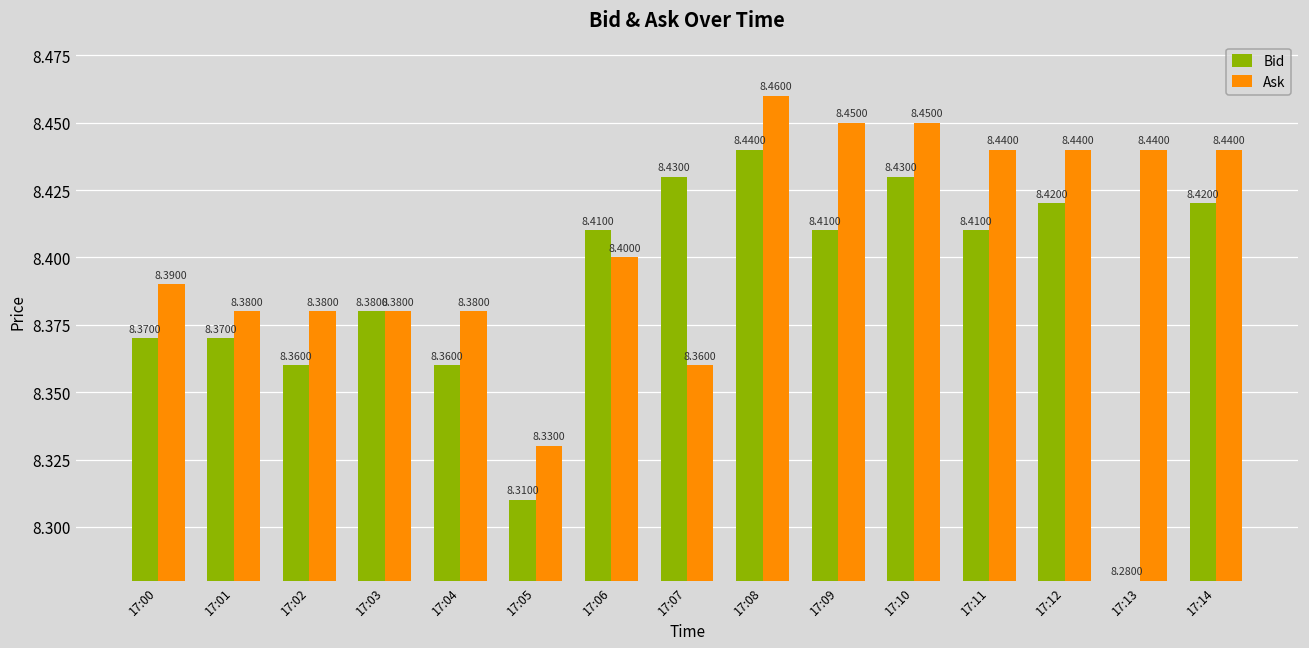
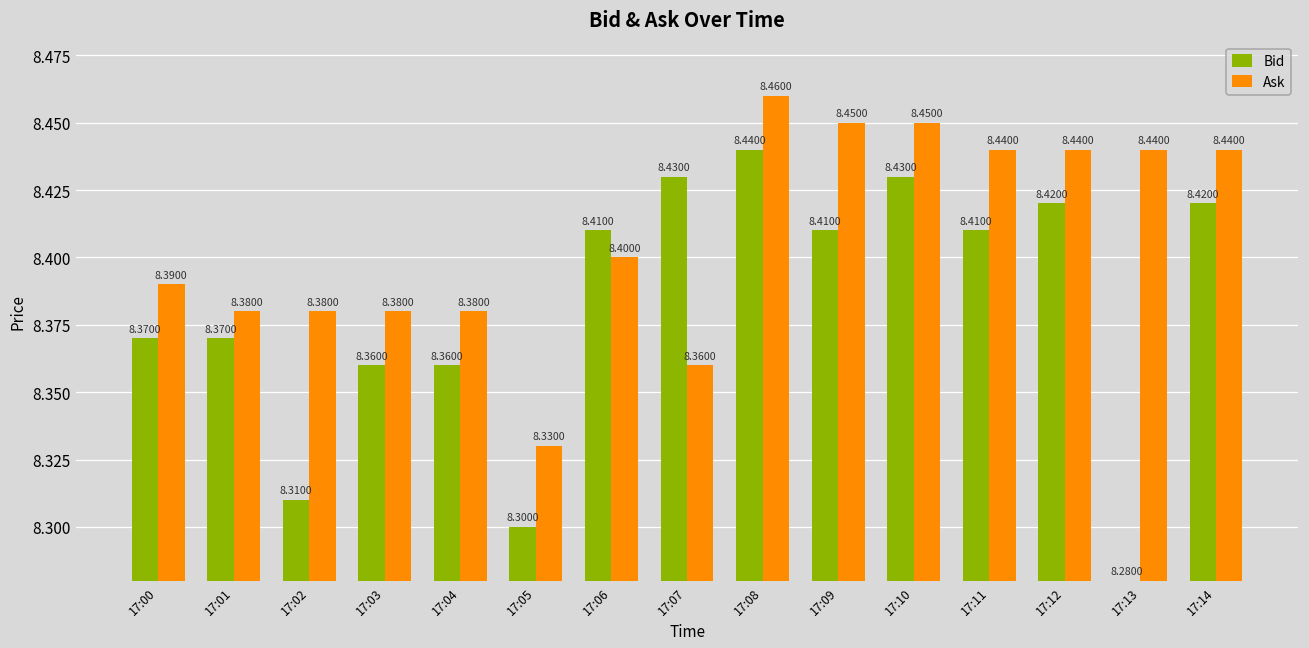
Bid, 17:02: 8.3600 -> 8.3100
Bid, 17:03: 8.3800 -> 8.3600
Bid, 17:05: 8.3100 -> 8.3000
